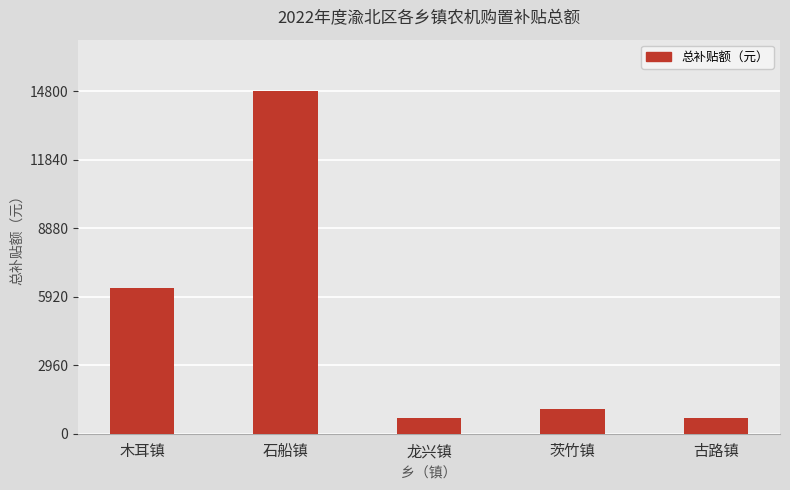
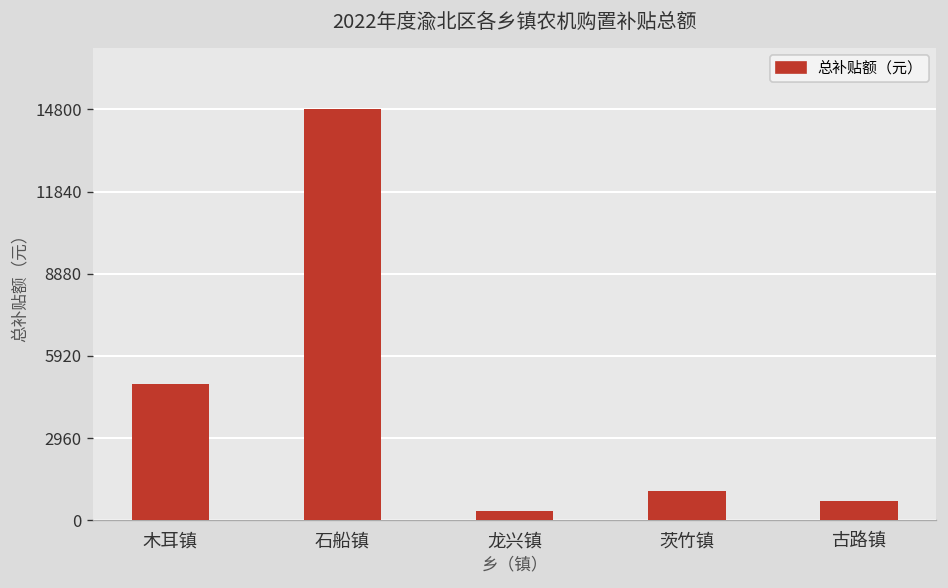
木耳镇: 6300 -> 4900
龙兴镇: 700 -> 300
